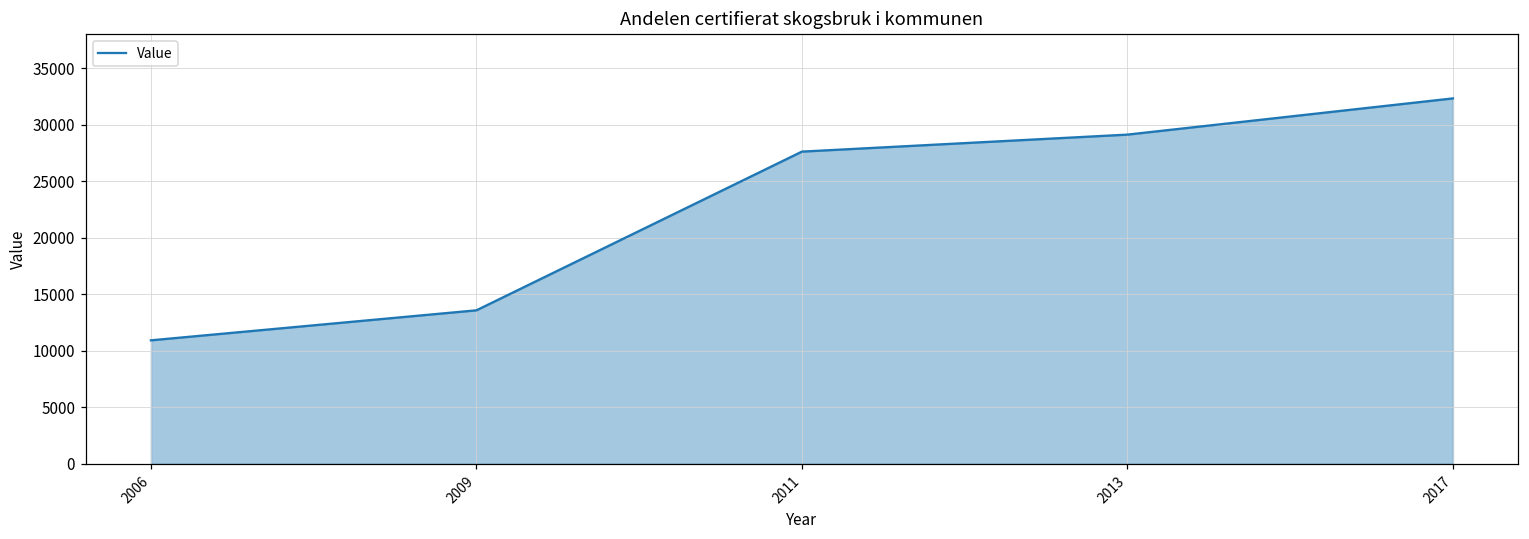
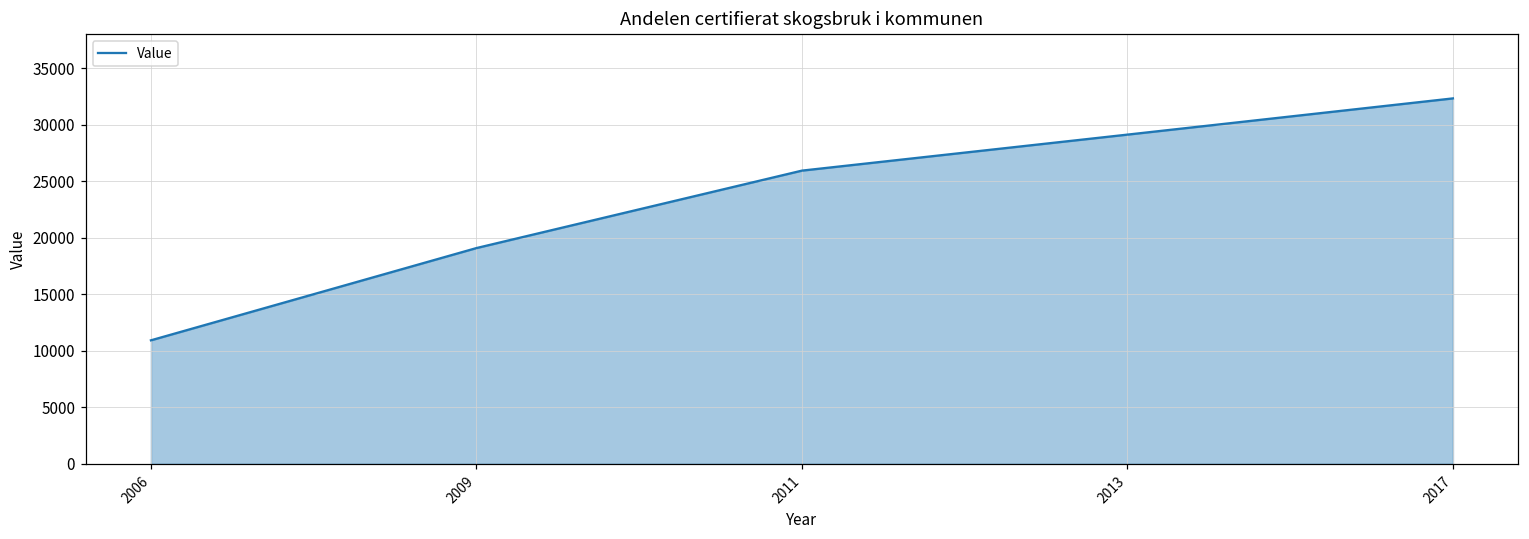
2009: 13600 -> 19100
2011: 27600 -> 26000
